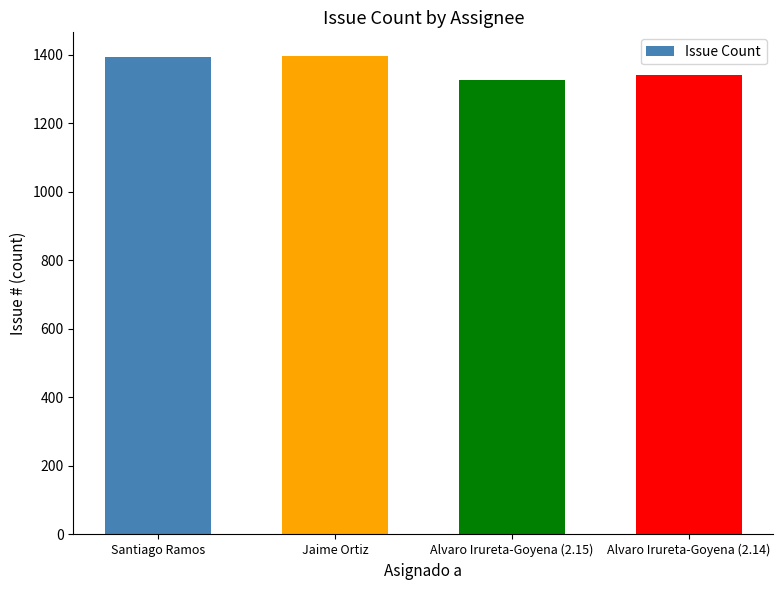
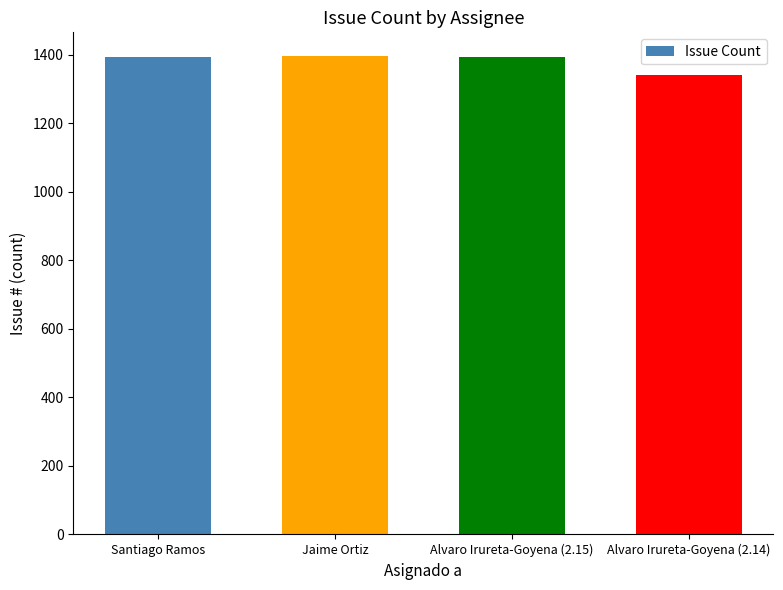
Alvaro Irureta-Goyena (2.15): 1330 -> 1390
